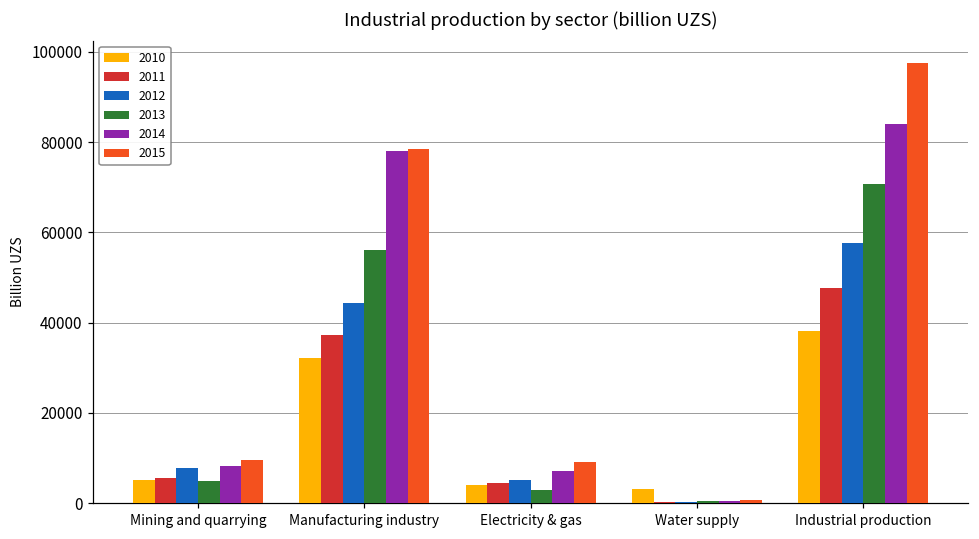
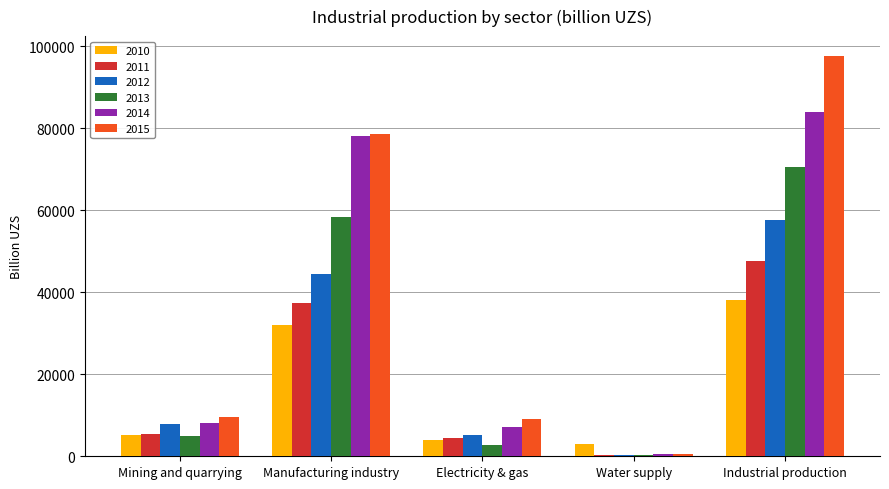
2013, Manufacturing industry: 56000 -> 58000
